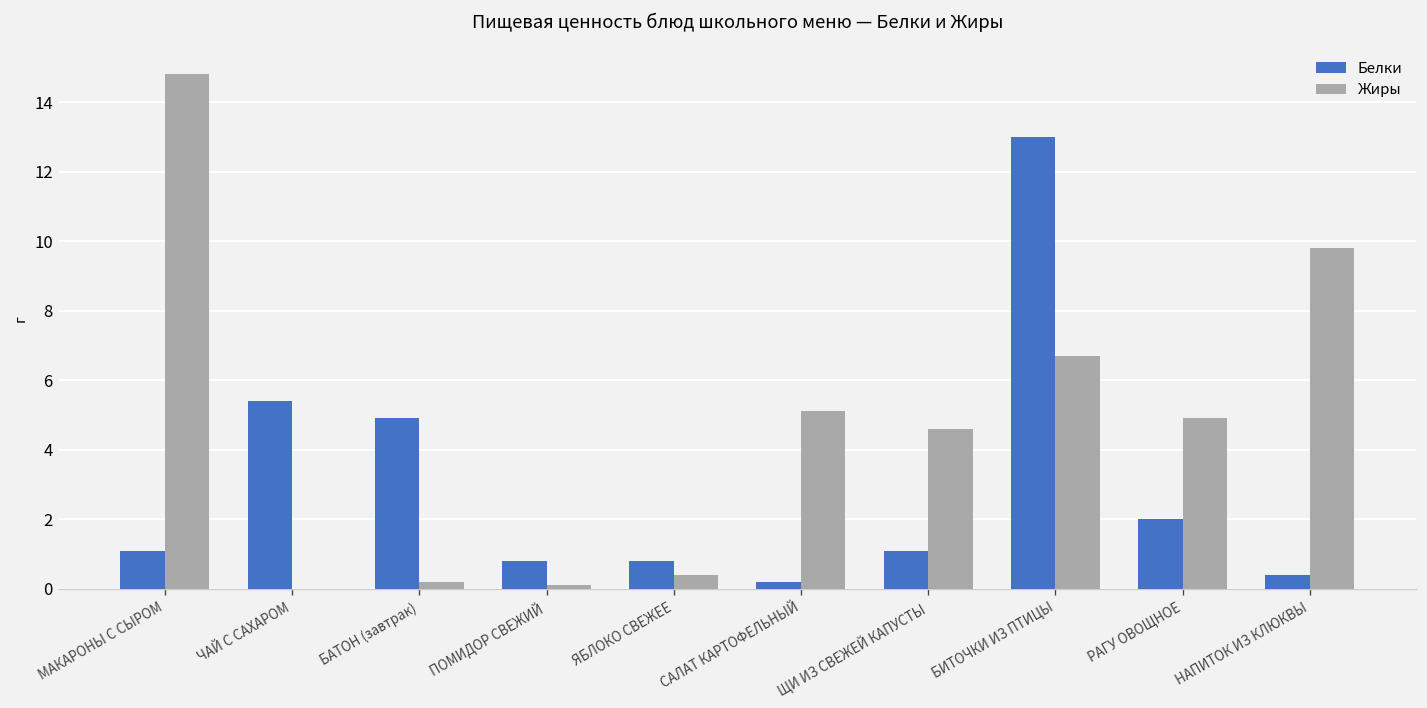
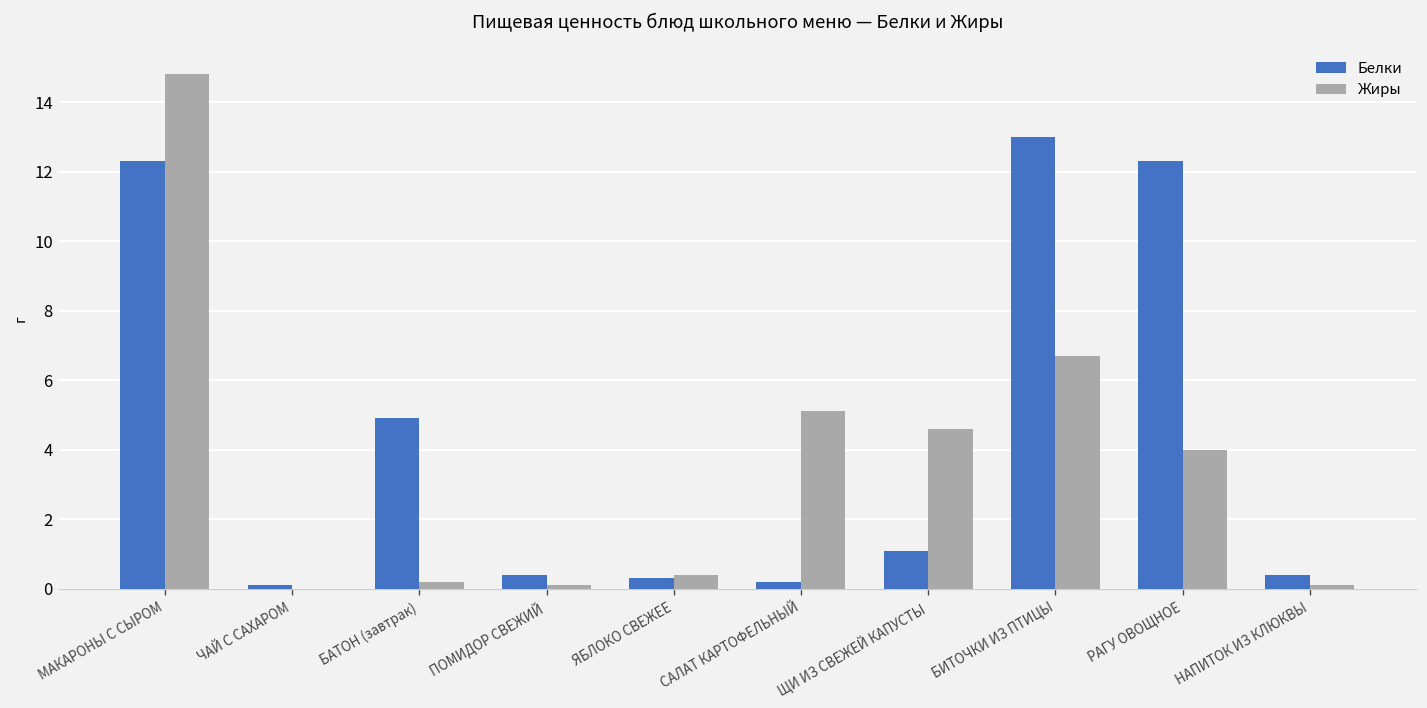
Белки, МАКАРОНЫ С СЫРОМ: 1.1 -> 12.3
Белки, ЧАЙ С САХАРОМ: 5.4 -> 0.1
Белки, ПОМИДОР СВЕЖИЙ: 0.8 -> 0.4
Белки, ЯБЛОКО СВЕЖЕЕ: 0.8 -> 0.3
Белки, РАГУ ОВОЩНОЕ: 2.0 -> 12.3
Жиры, РАГУ ОВОЩНОЕ: 4.9 -> 4.0
Жиры, НАПИТОК ИЗ КЛЮКВЫ: 9.8 -> 0.1
